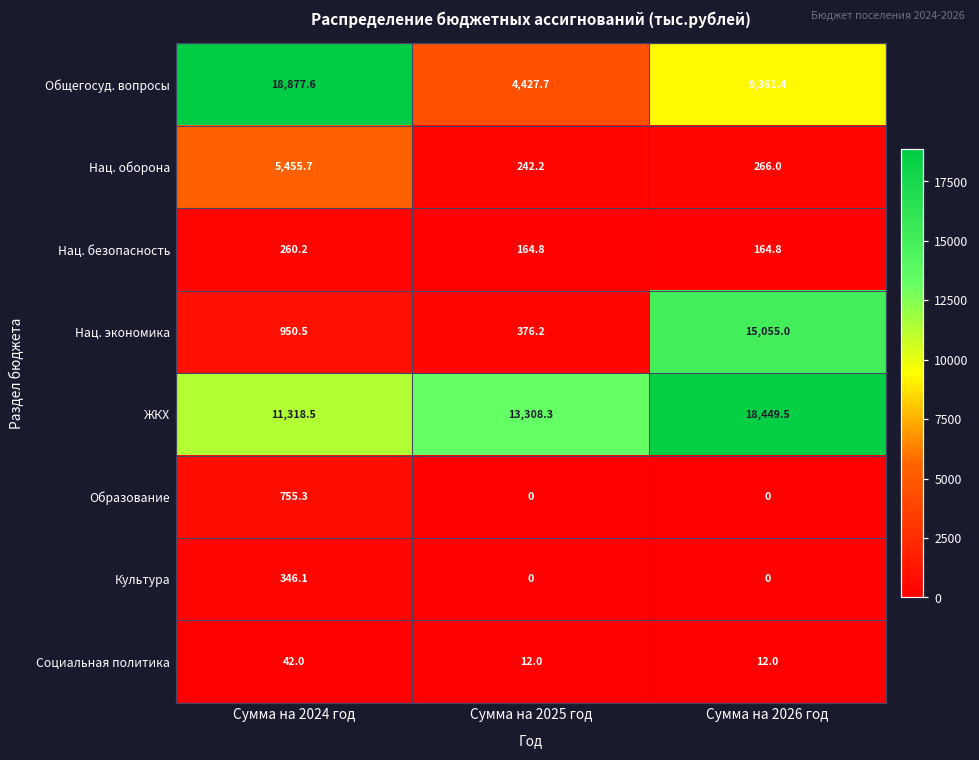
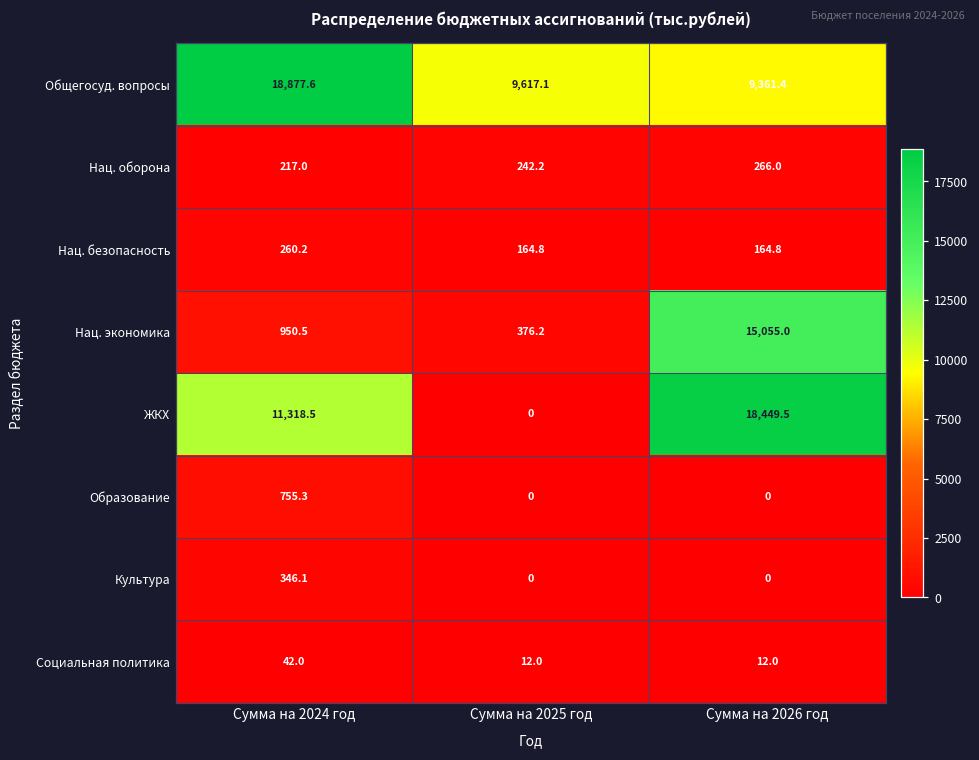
Общегосуд. вопросы, Сумма на 2025 год: 4,427.7 -> 9,617.1
Нац. оборона, Сумма на 2024 год: 5,455.7 -> 217.0
ЖКХ, Сумма на 2025 год: 13,308.3 -> 0
